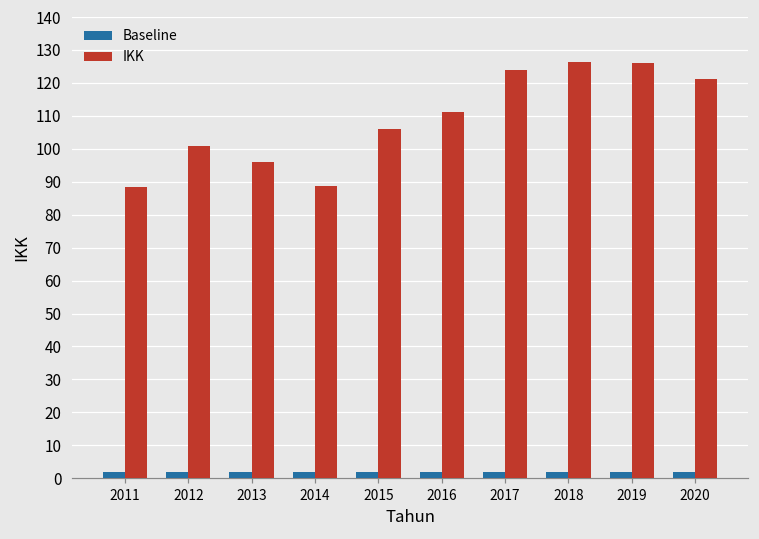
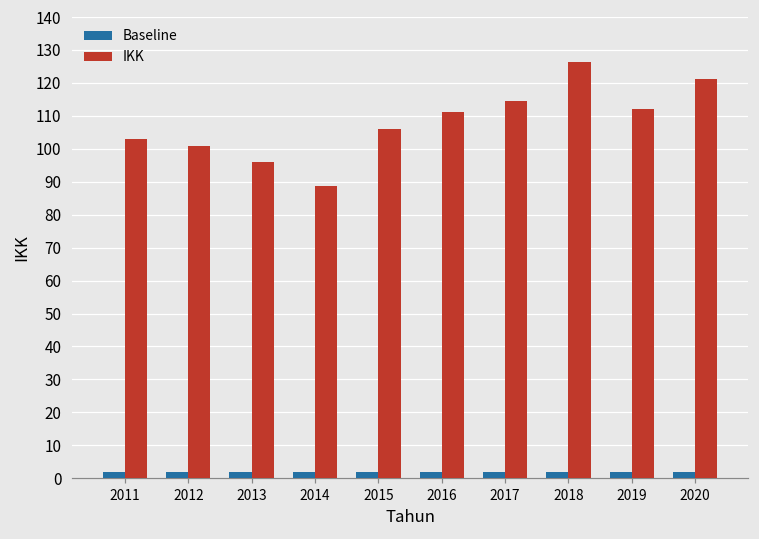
IKK, 2011: 88 -> 103
IKK, 2017: 124 -> 115
IKK, 2019: 126 -> 112
